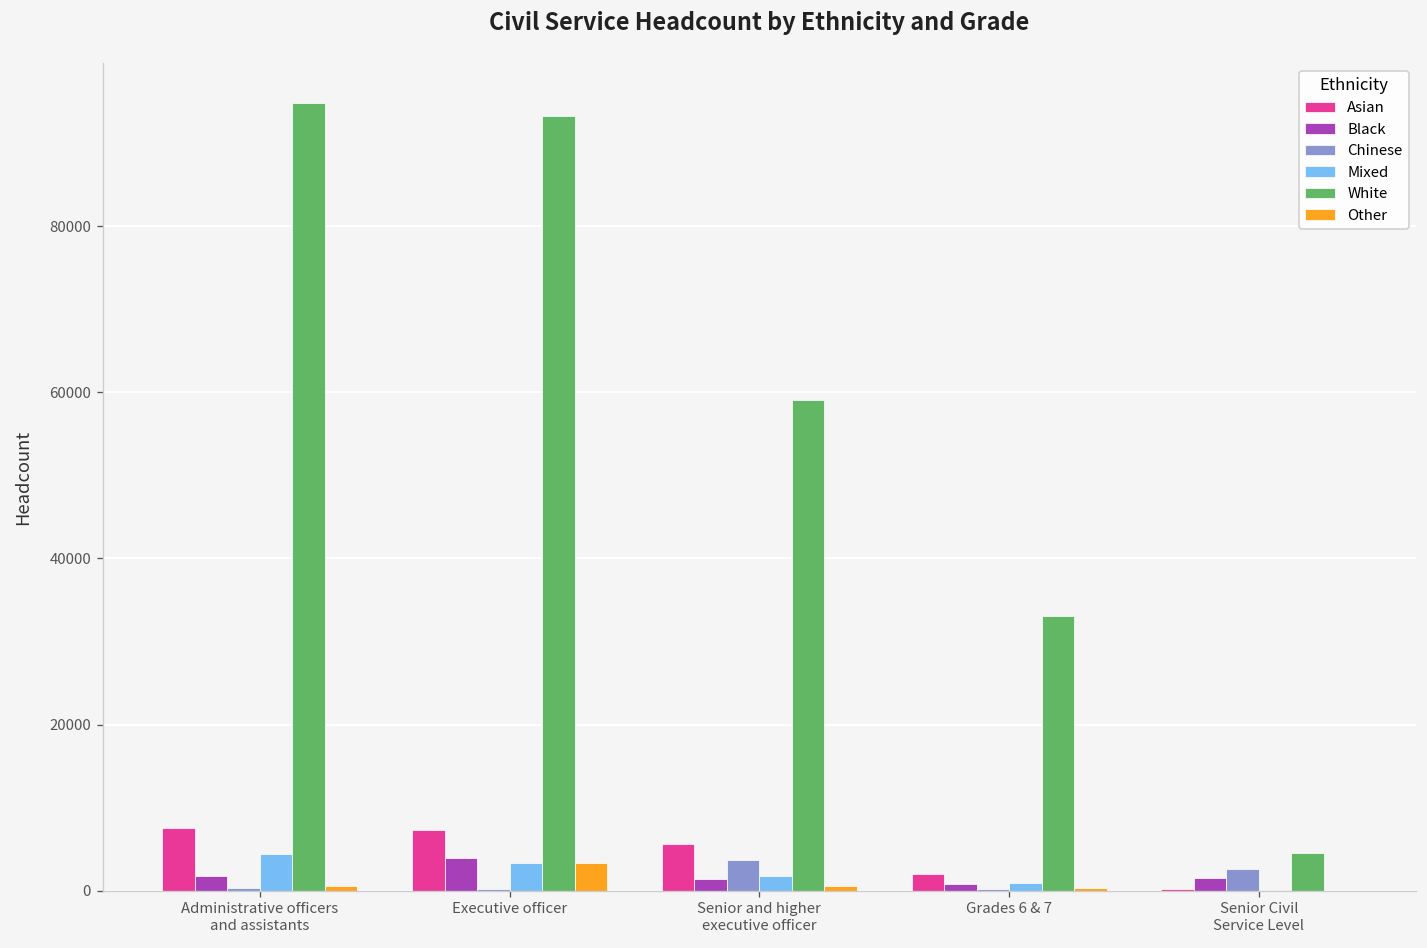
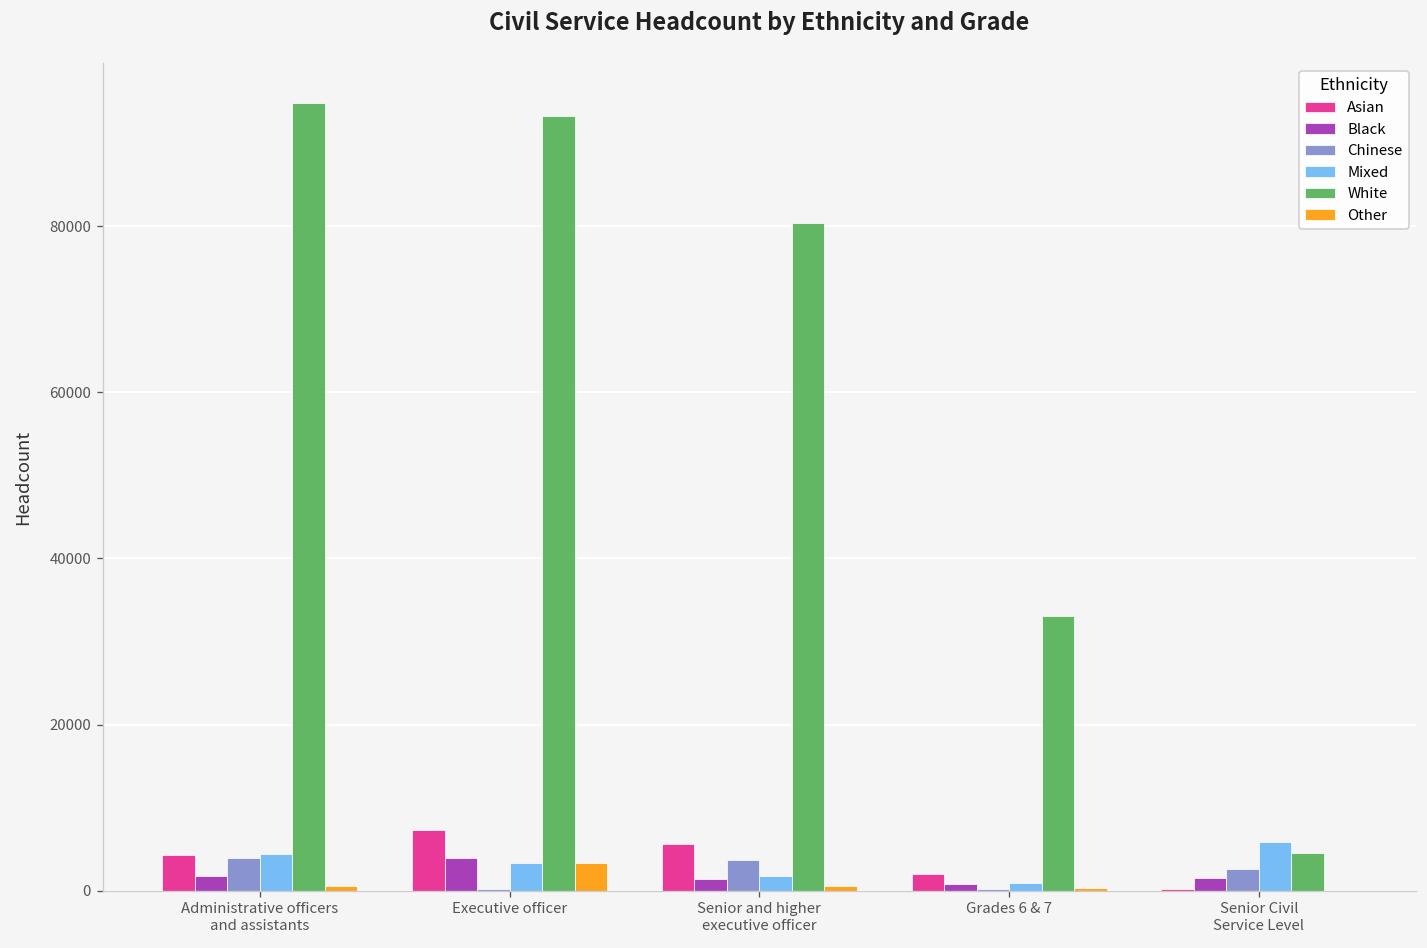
Asian, Administrative officers and assistants: 8000 -> 4000
Chinese, Administrative officers and assistants: 0 -> 4000
White, Senior and higher executive officer: 59000 -> 80000
Mixed, Senior Civil Service Level: 0 -> 6000
